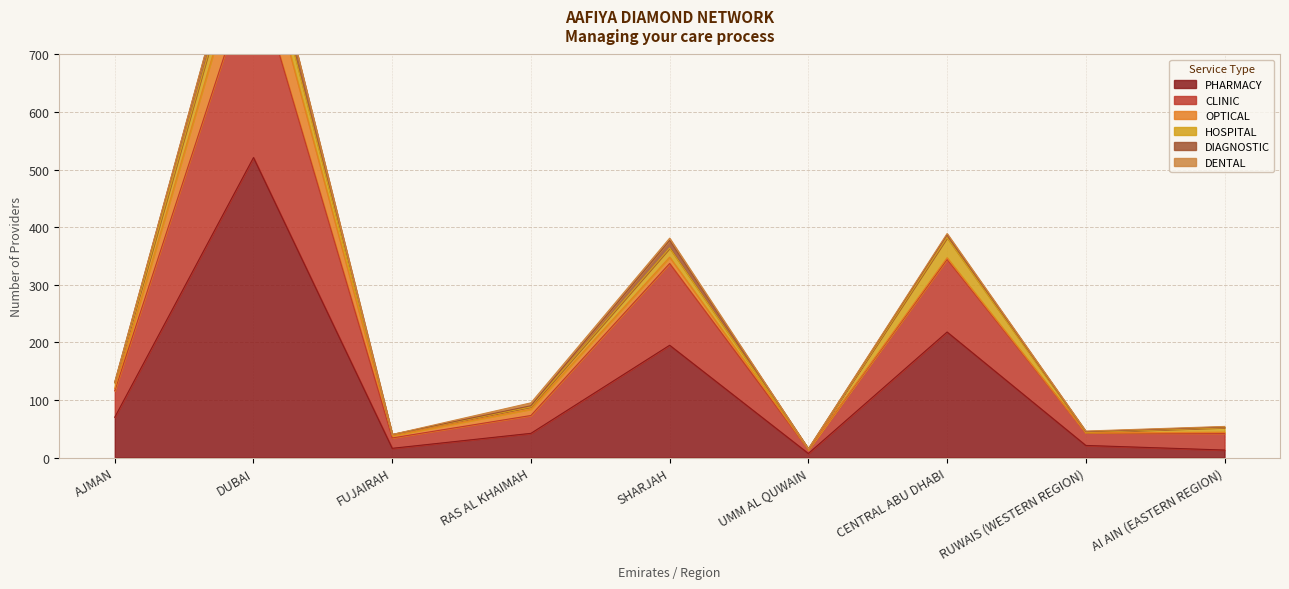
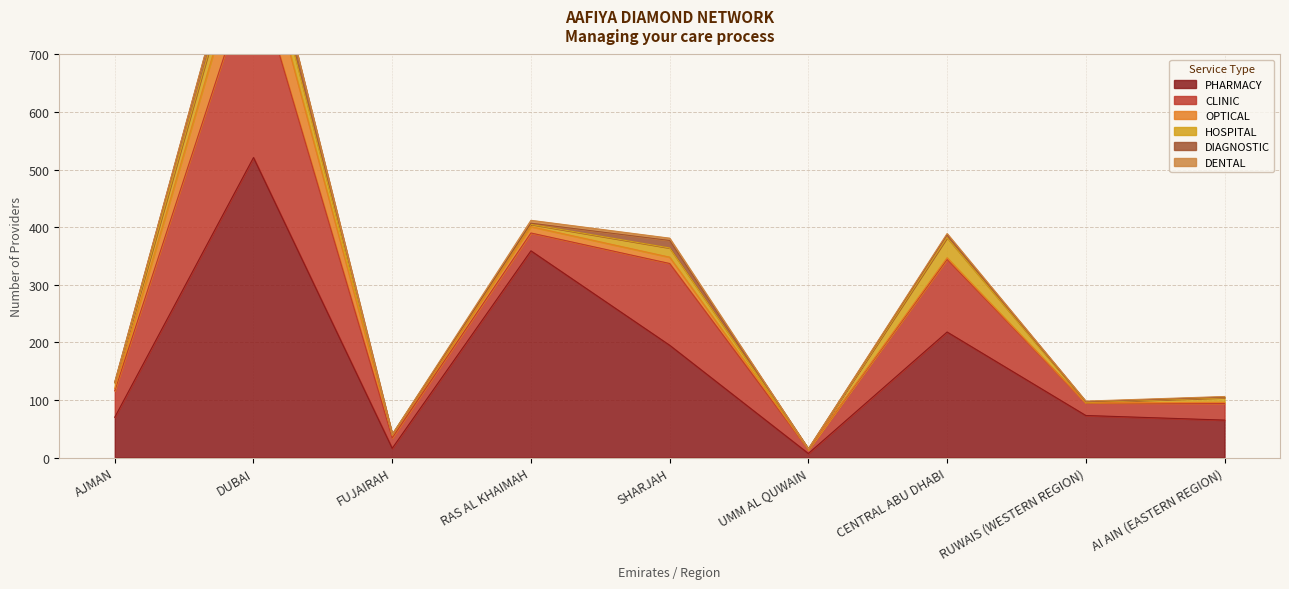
PHARMACY, RAS AL KHAIMAH: 40 -> 360
PHARMACY, RUWAIS (WESTERN REGION): 20 -> 70
PHARMACY, AI AIN (EASTERN REGION): 10 -> 70
